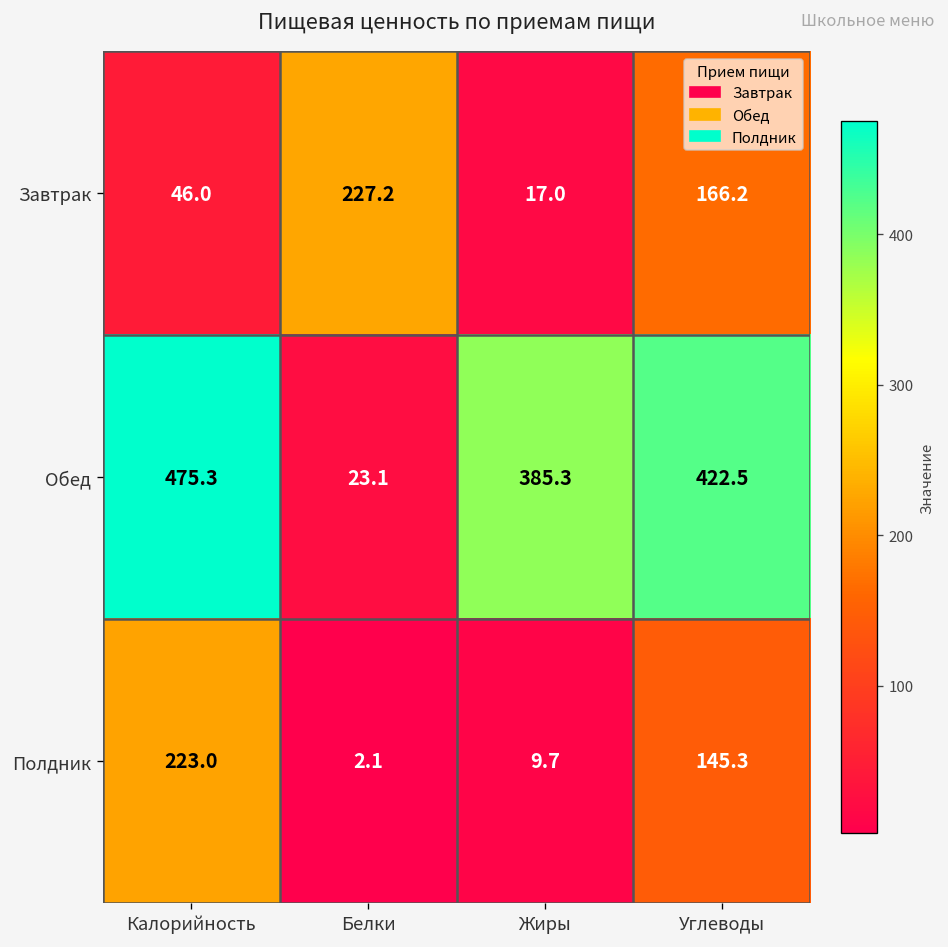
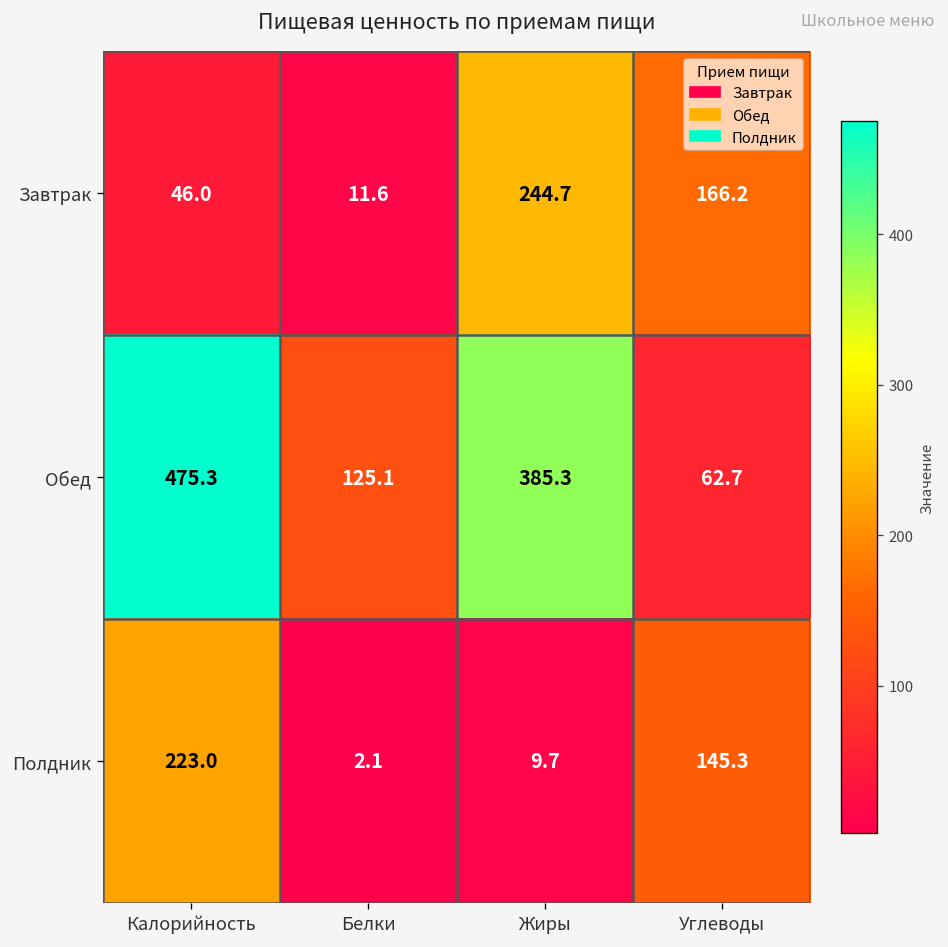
Завтрак, Белки: 227.2 -> 11.6
Завтрак, Жиры: 17.0 -> 244.7
Обед, Белки: 23.1 -> 125.1
Обед, Углеводы: 422.5 -> 62.7
